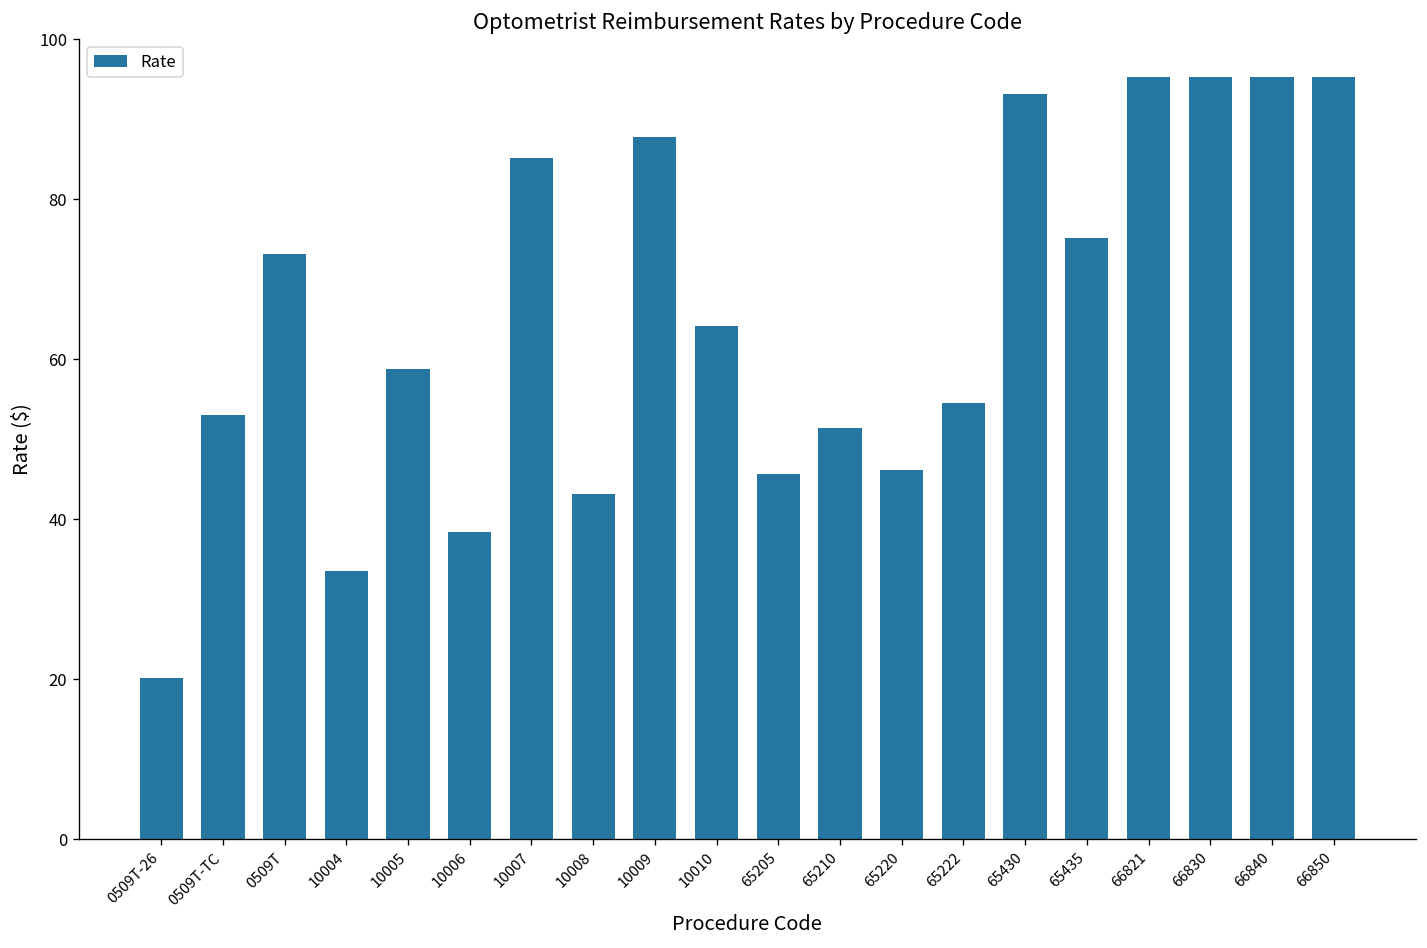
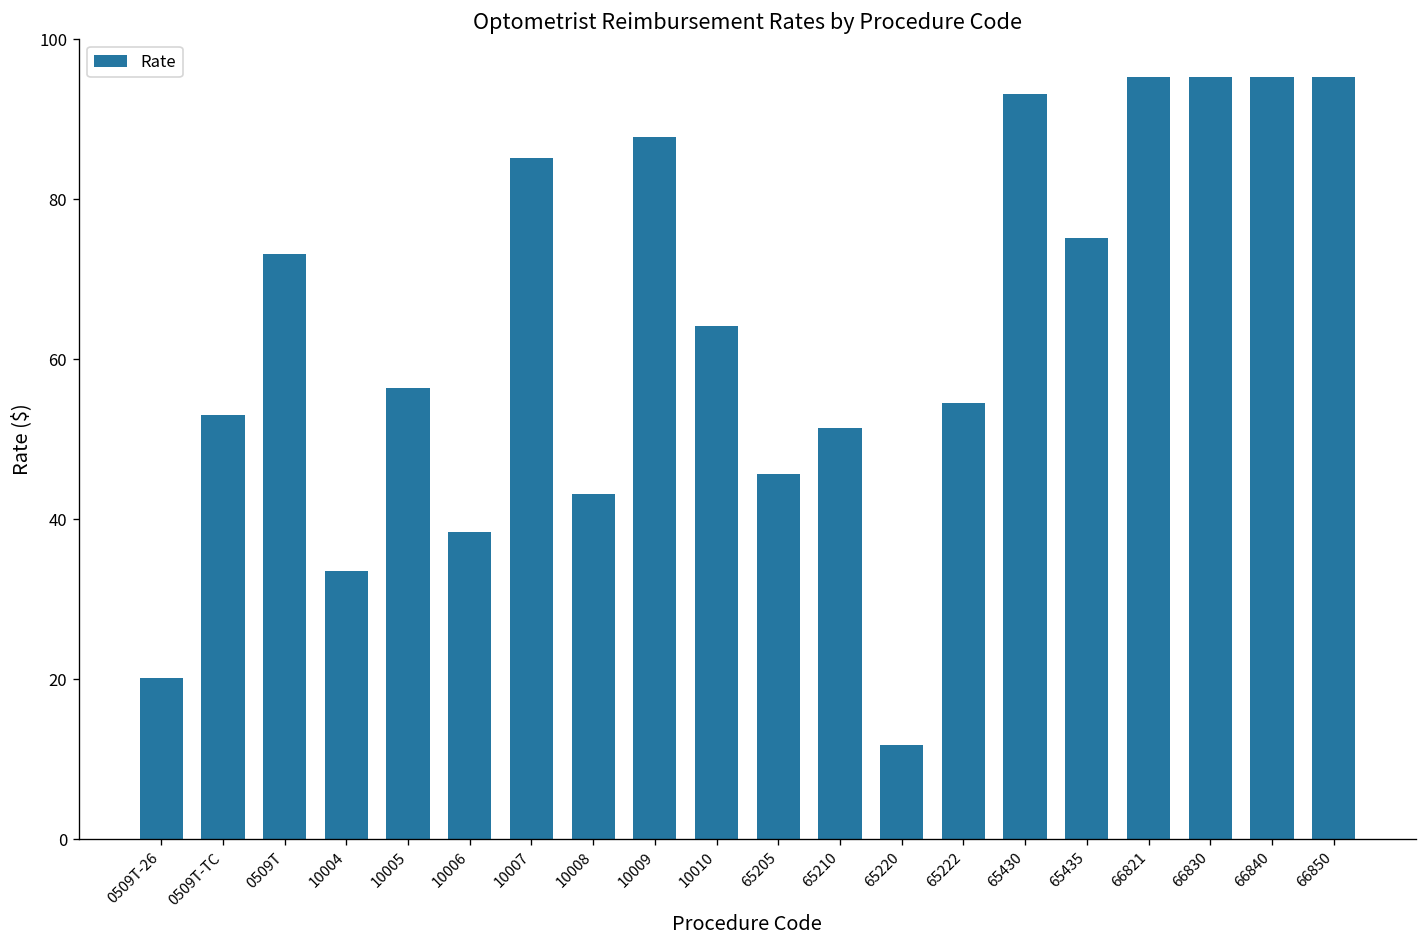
10005: 59 -> 56
65220: 46 -> 12
